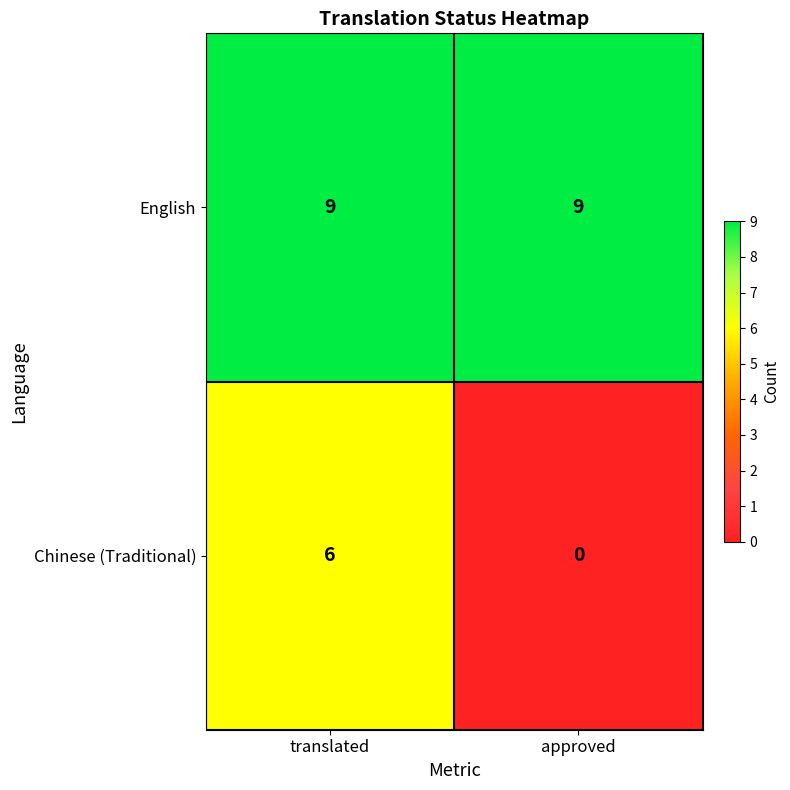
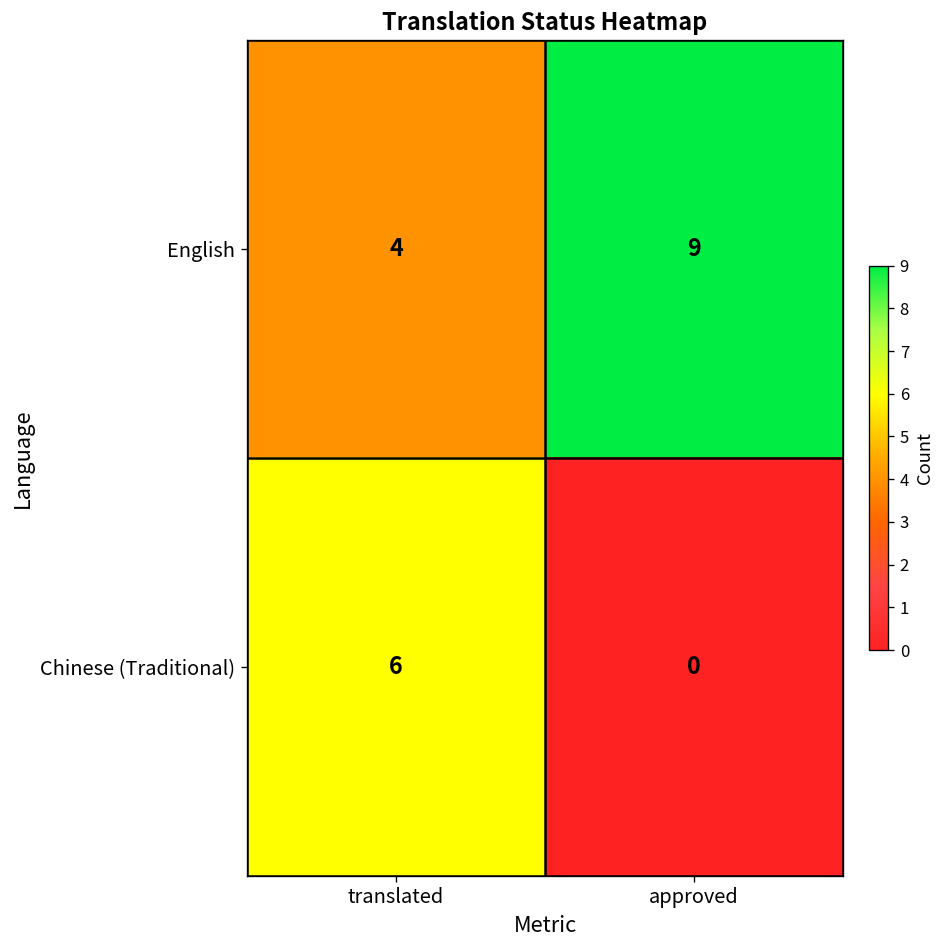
English, translated: 9 -> 4
